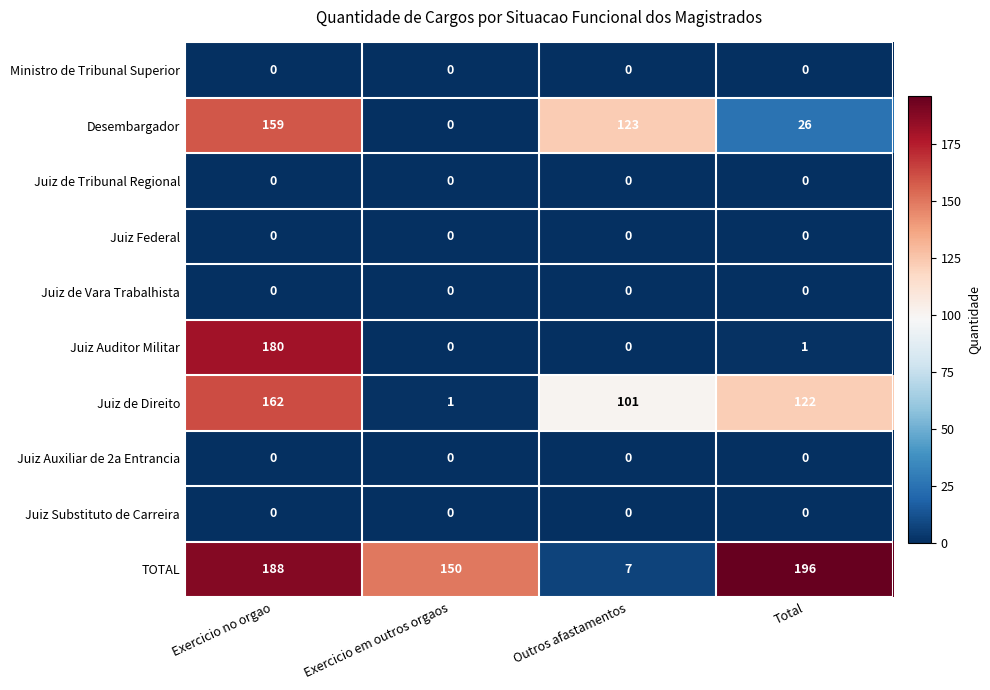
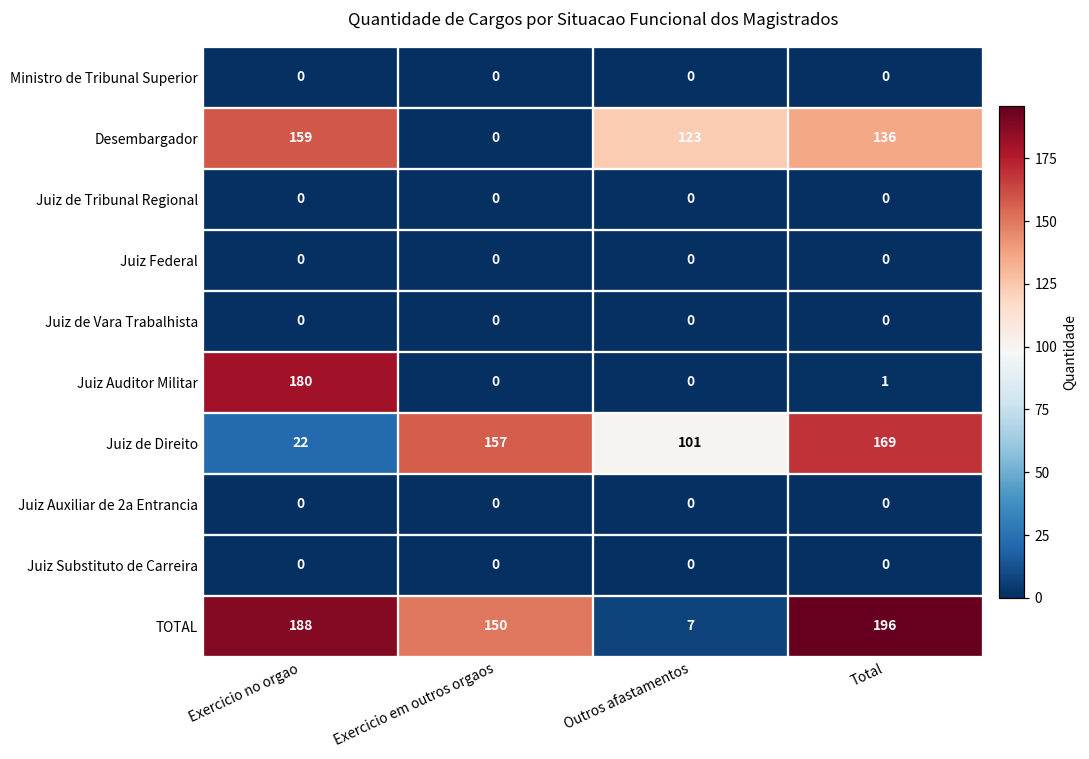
Desembargador, Total: 26 -> 136
Juiz de Direito, Exercicio no orgao: 162 -> 22
Juiz de Direito, Exercicio em outros orgaos: 1 -> 157
Juiz de Direito, Total: 122 -> 169
